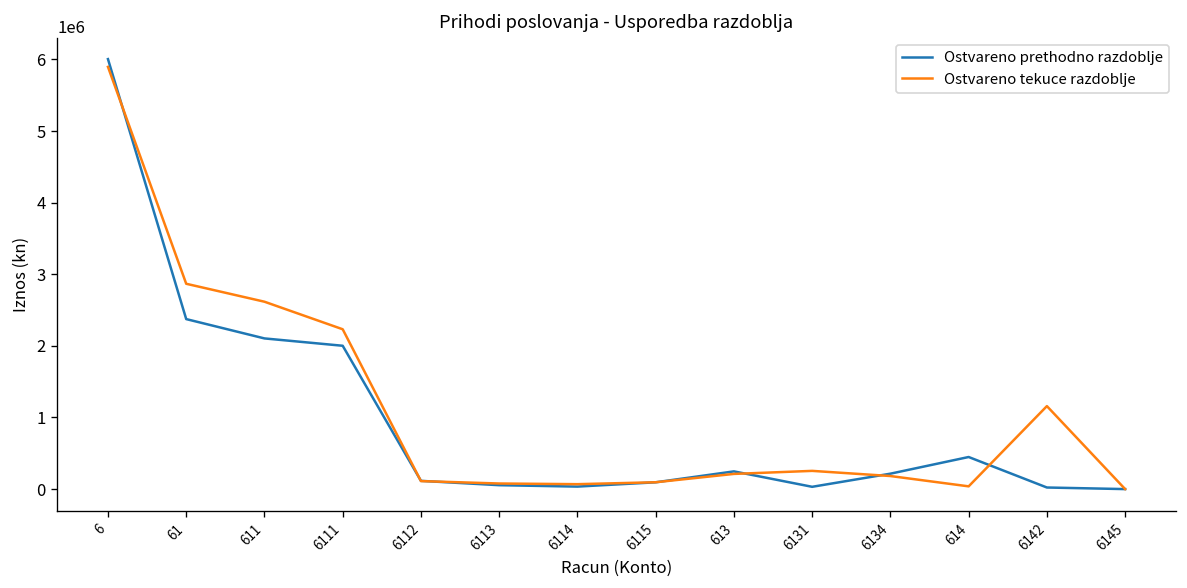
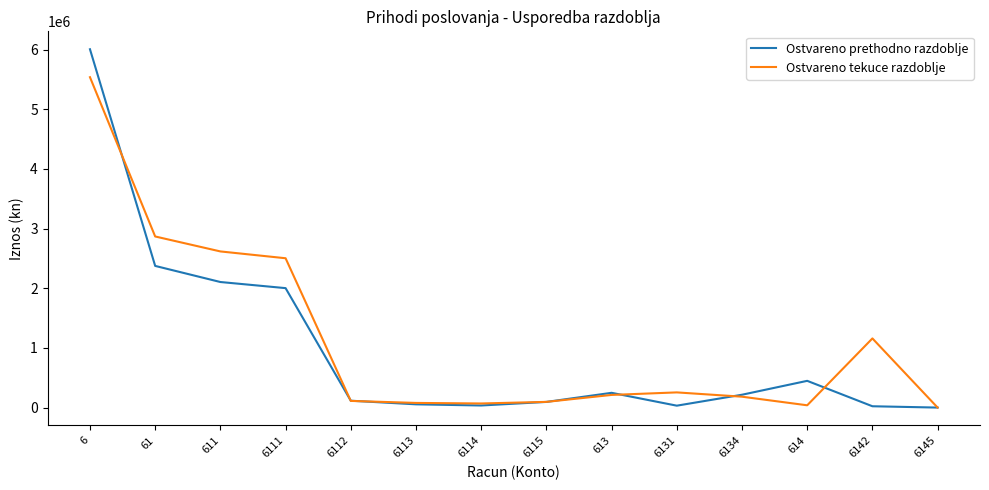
Ostvareno tekuce razdoblje, 6: 5900000 -> 5500000
Ostvareno tekuce razdoblje, 6111: 2200000 -> 2500000
